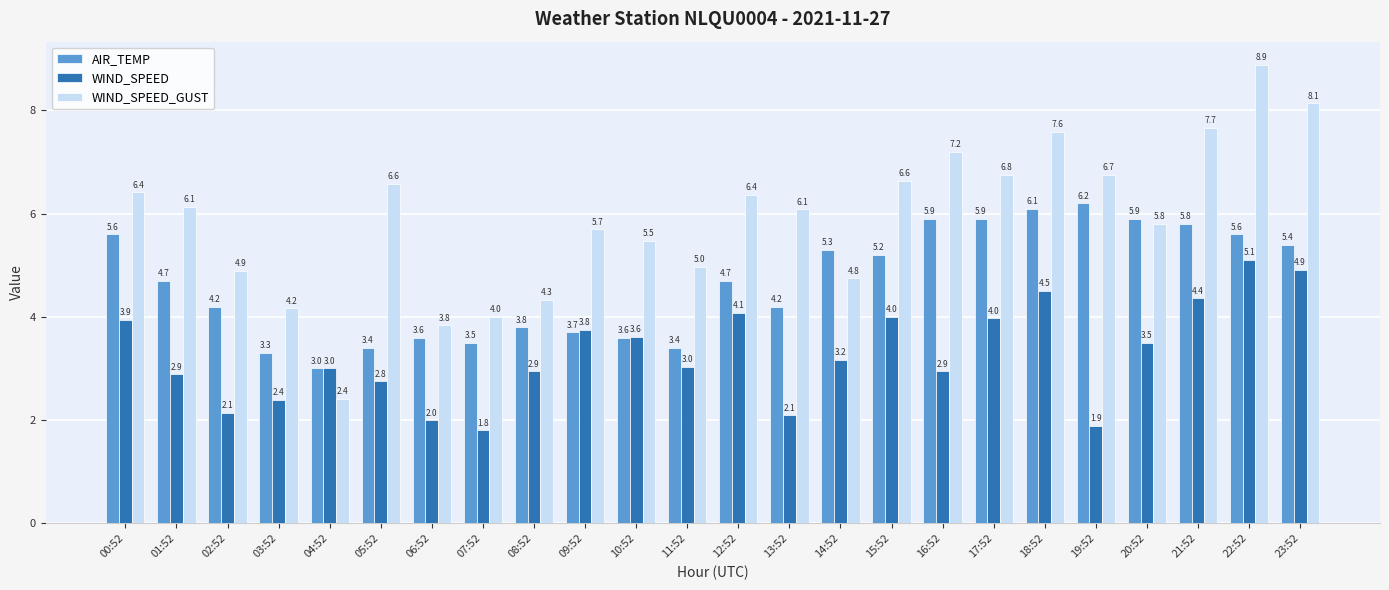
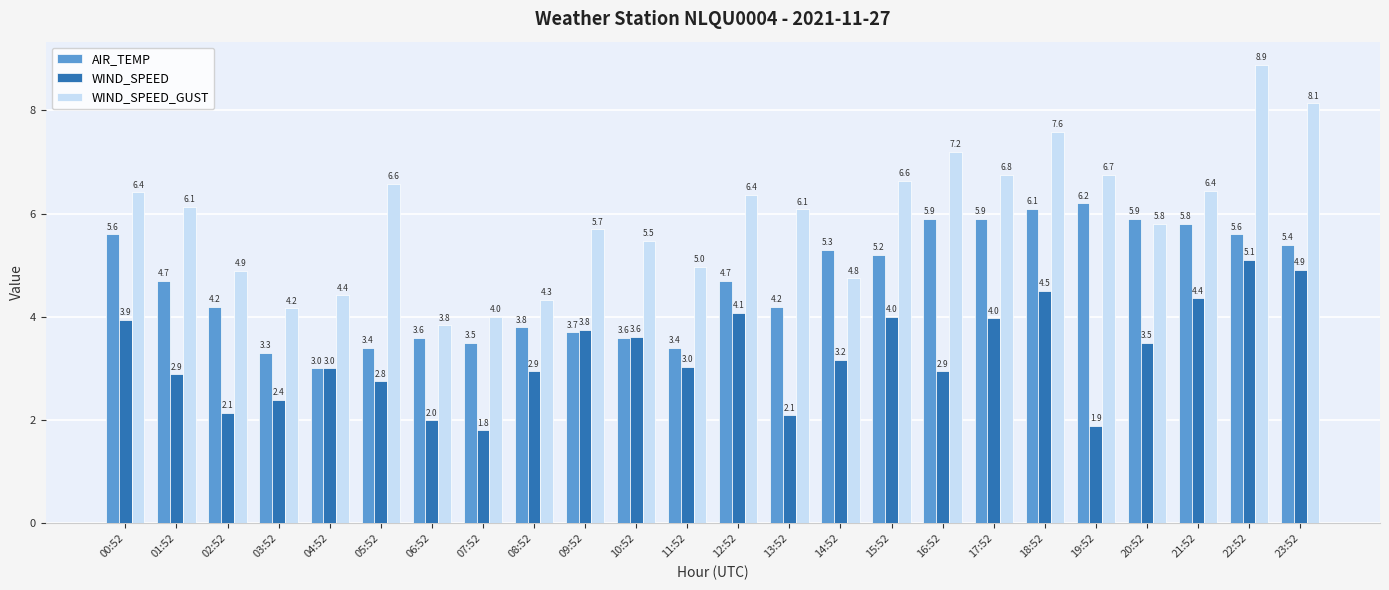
WIND_SPEED_GUST, 04:52: 2.4 -> 4.4
WIND_SPEED_GUST, 21:52: 7.7 -> 6.4
